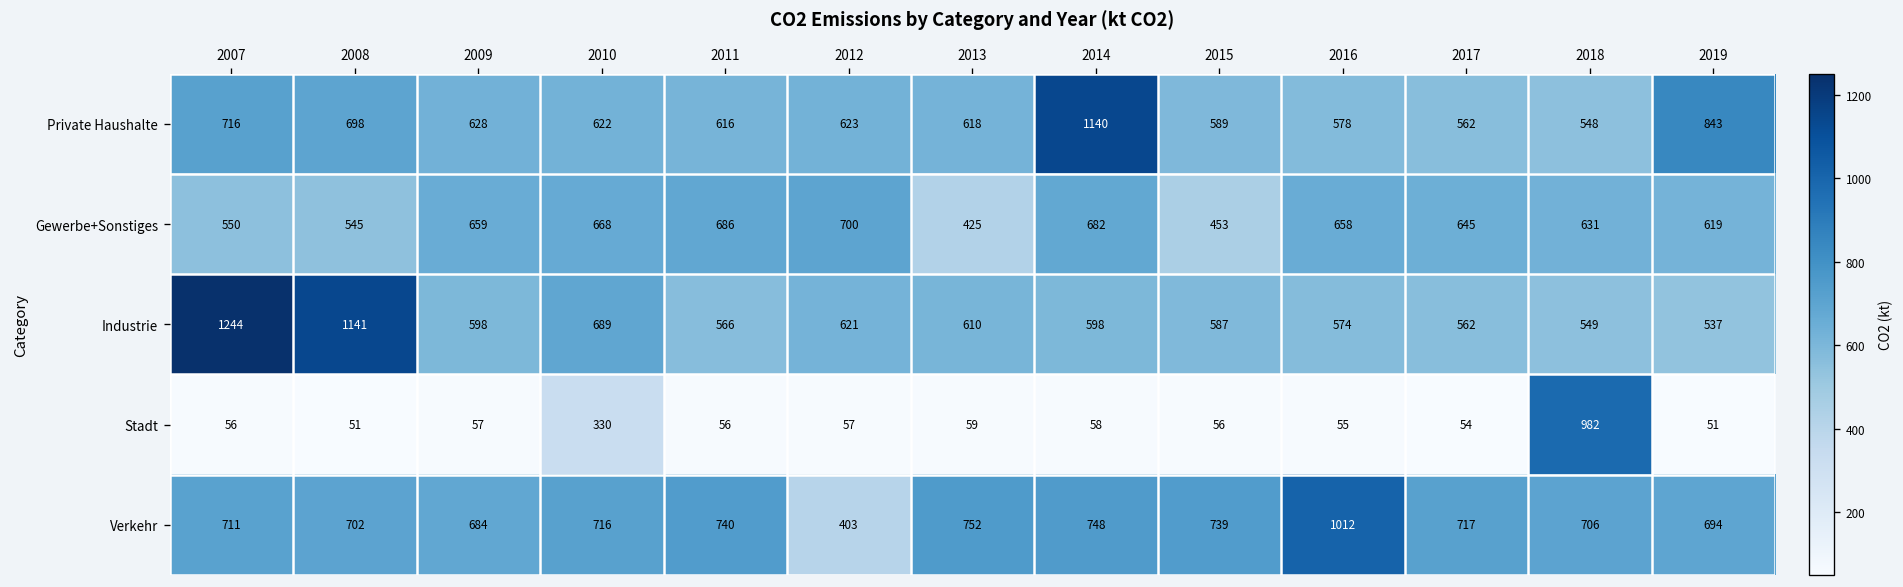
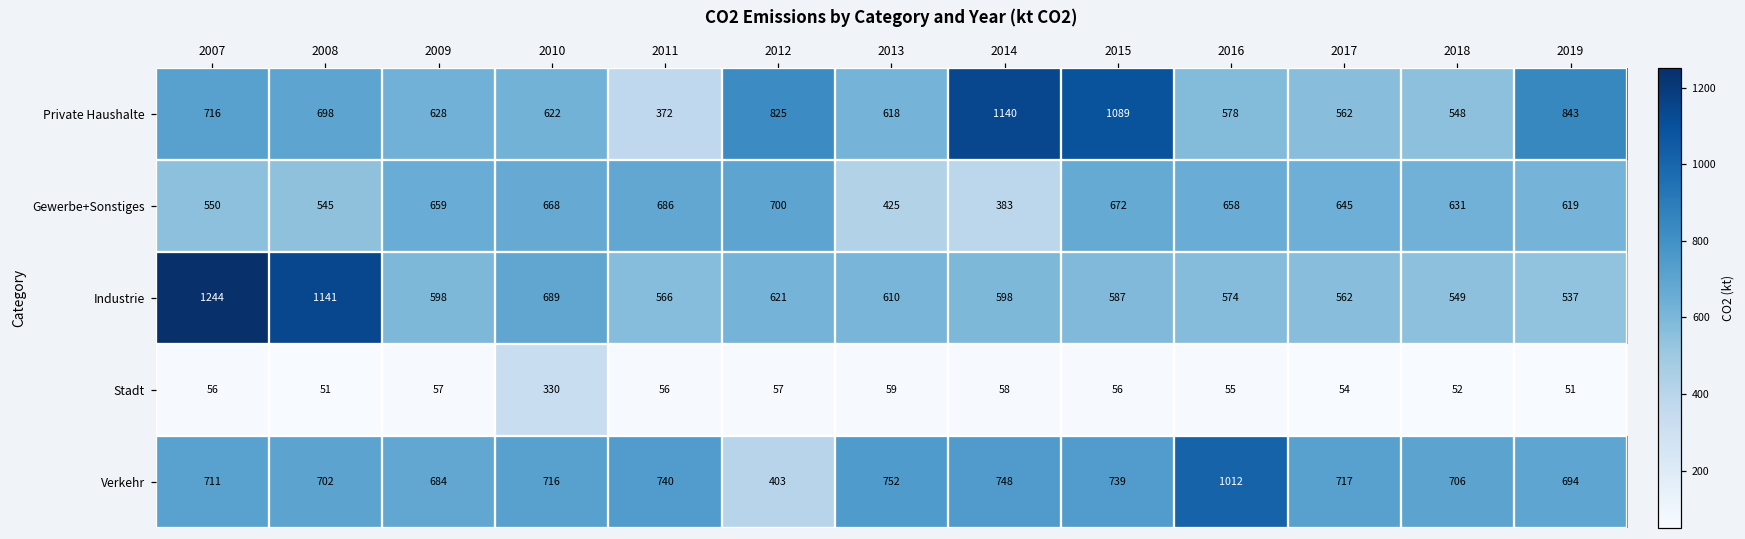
Private Haushalte, 2011: 616 -> 372
Private Haushalte, 2012: 623 -> 825
Private Haushalte, 2015: 589 -> 1089
Gewerbe+Sonstiges, 2014: 682 -> 383
Gewerbe+Sonstiges, 2015: 453 -> 672
Stadt, 2018: 982 -> 52
